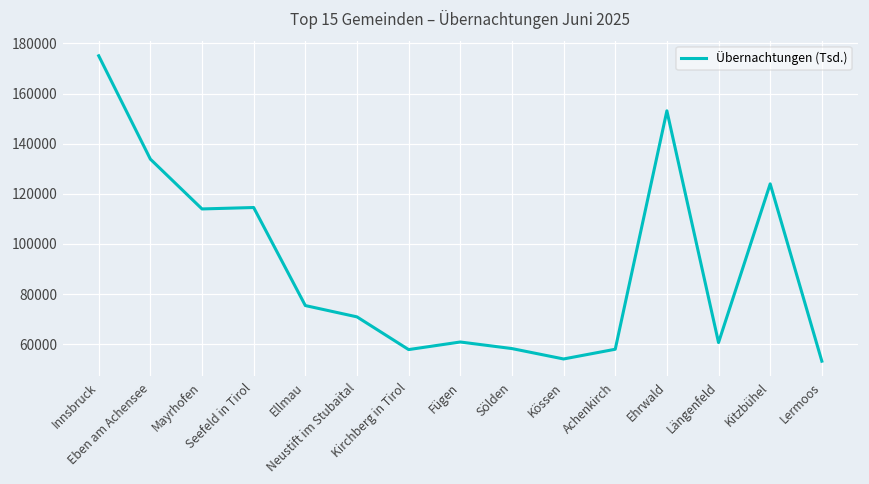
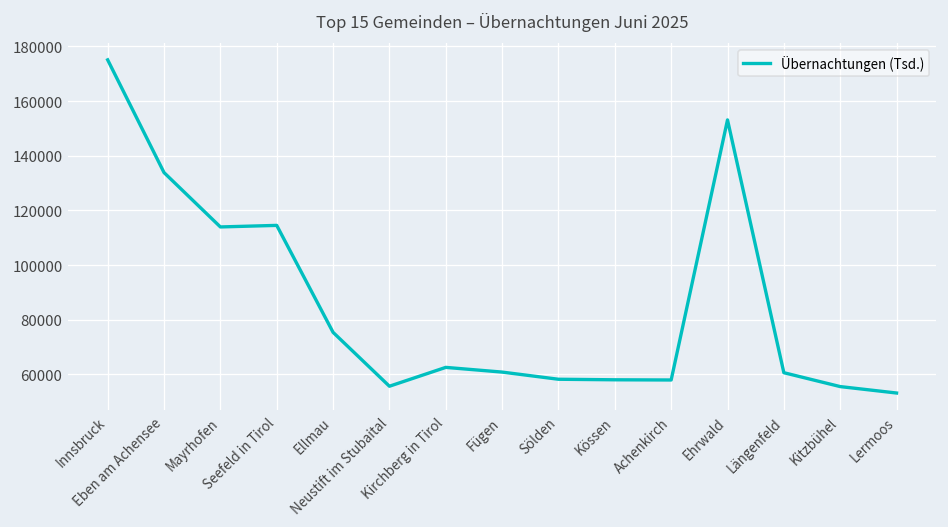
Neustift im Stubaital: 71000 -> 56000
Kirchberg in Tirol: 58000 -> 63000
Kössen: 54000 -> 58000
Kitzbühel: 124000 -> 56000
